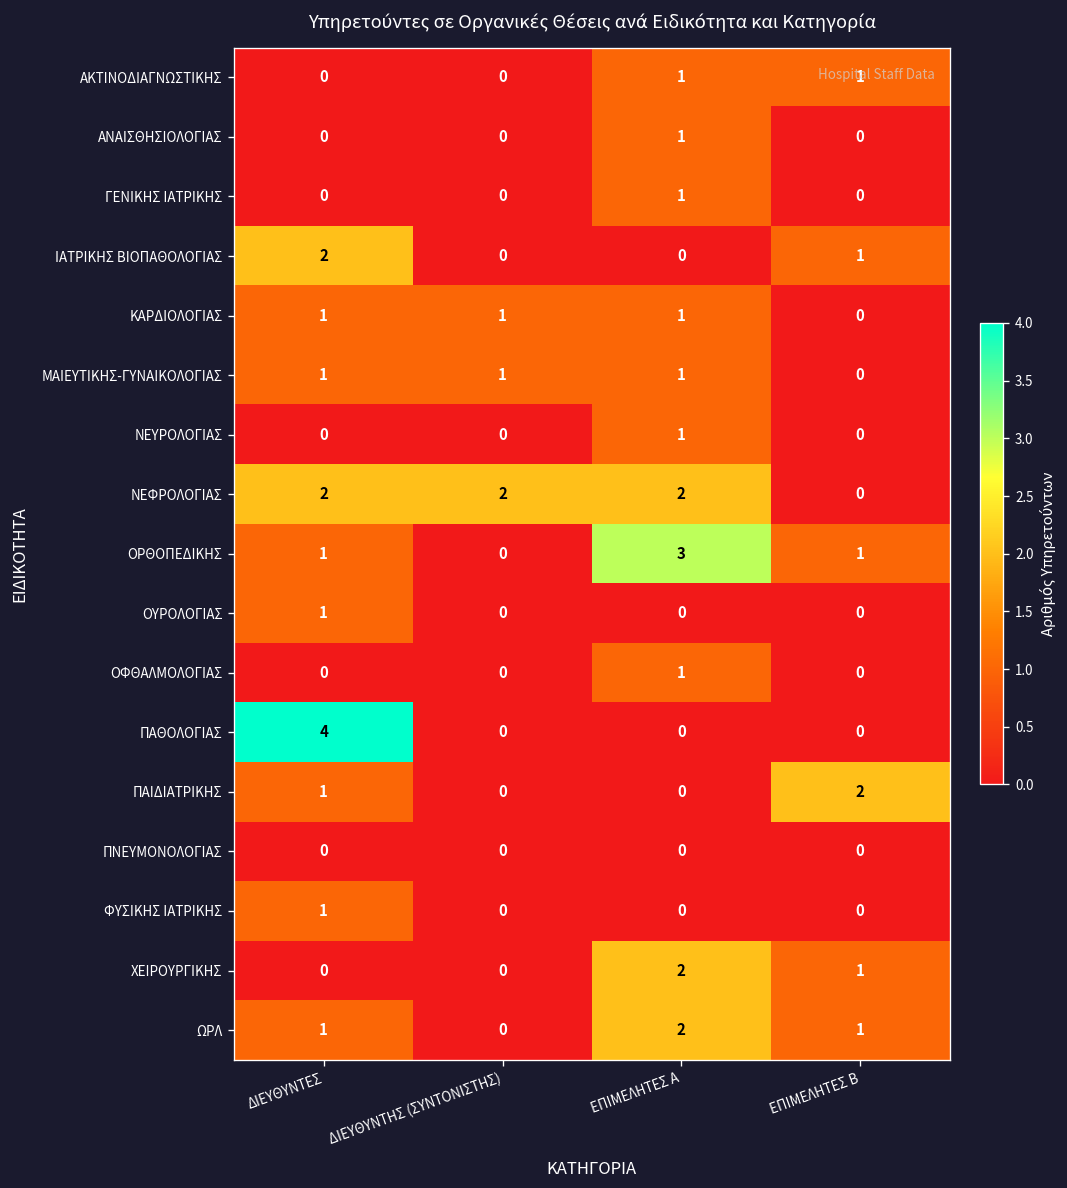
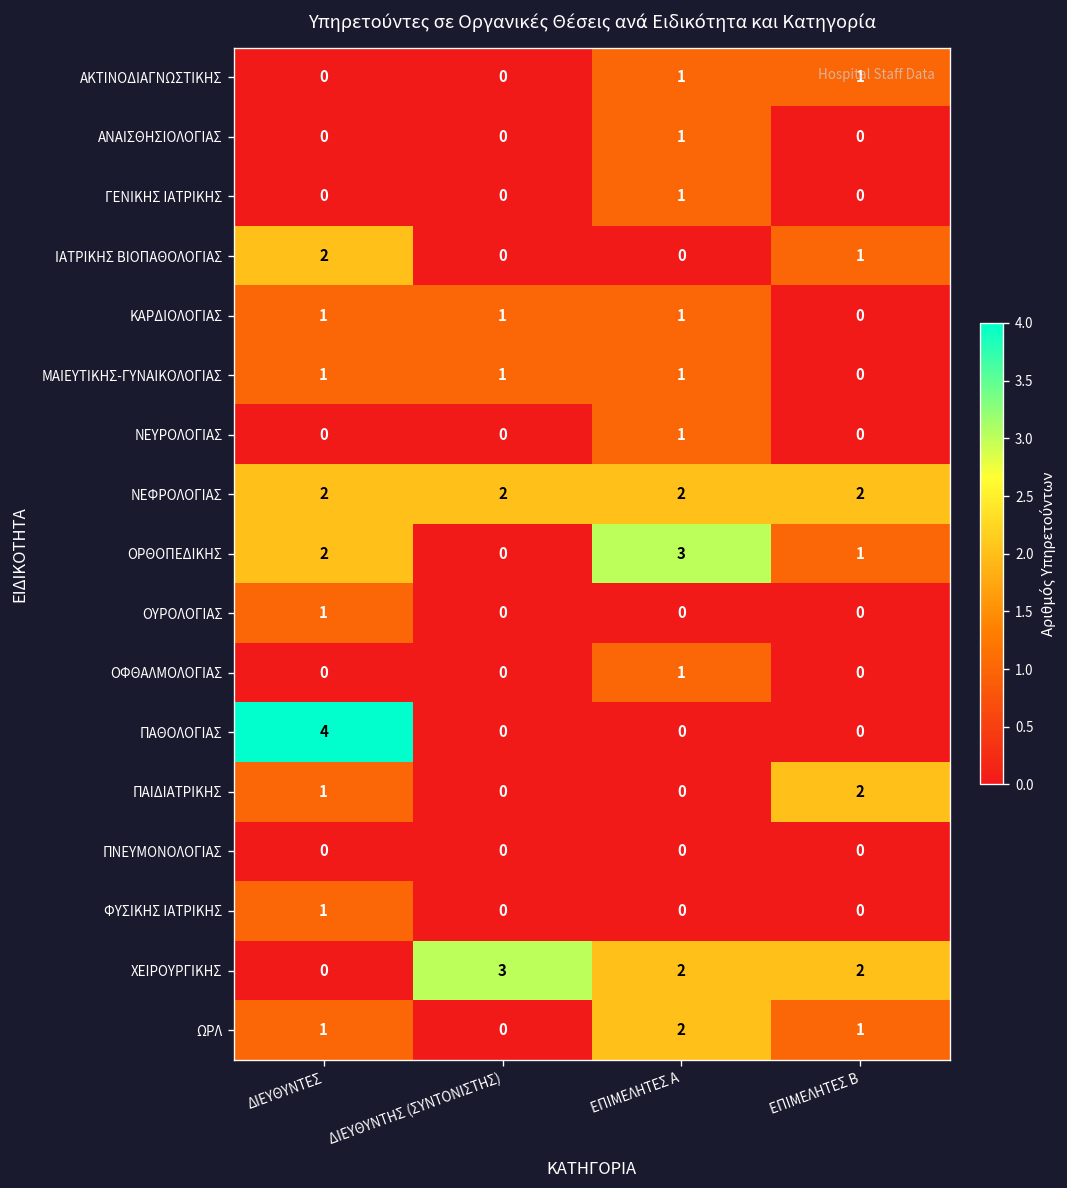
ΝΕΦΡΟΛΟΓΙΑΣ, ΕΠΙΜΕΛΗΤΕΣ Β: 0 -> 2
ΟΡΘΟΠΕΔΙΚΗΣ, ΔΙΕΥΘΥΝΤΕΣ: 1 -> 2
ΧΕΙΡΟΥΡΓΙΚΗΣ, ΔΙΕΥΘΥΝΤΗΣ (ΣΥΝΤΟΝΙΣΤΗΣ): 0 -> 3
ΧΕΙΡΟΥΡΓΙΚΗΣ, ΕΠΙΜΕΛΗΤΕΣ Β: 1 -> 2
